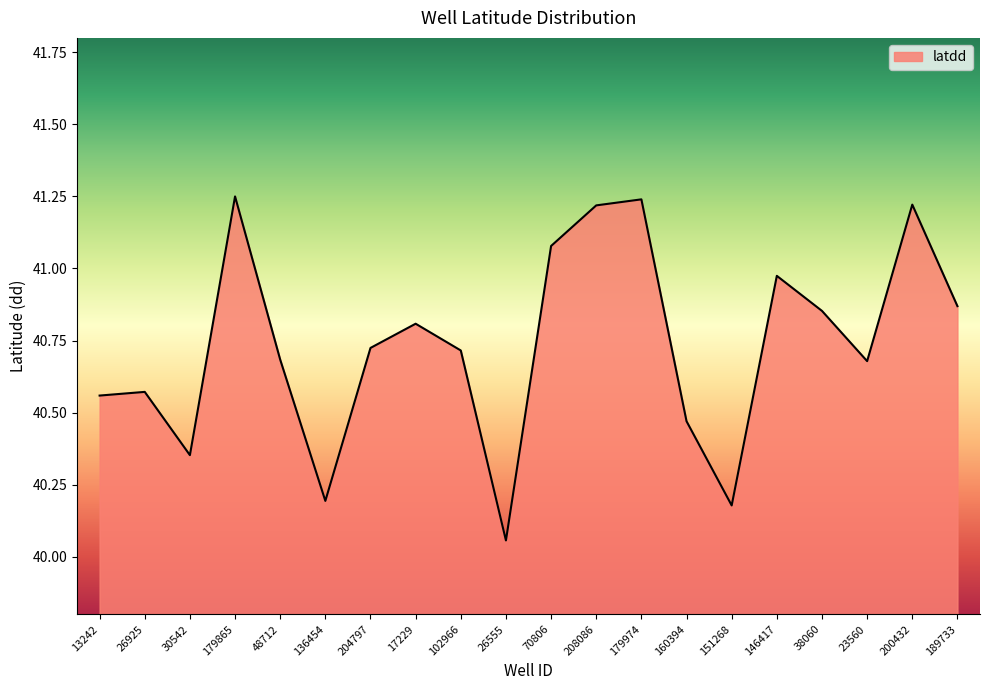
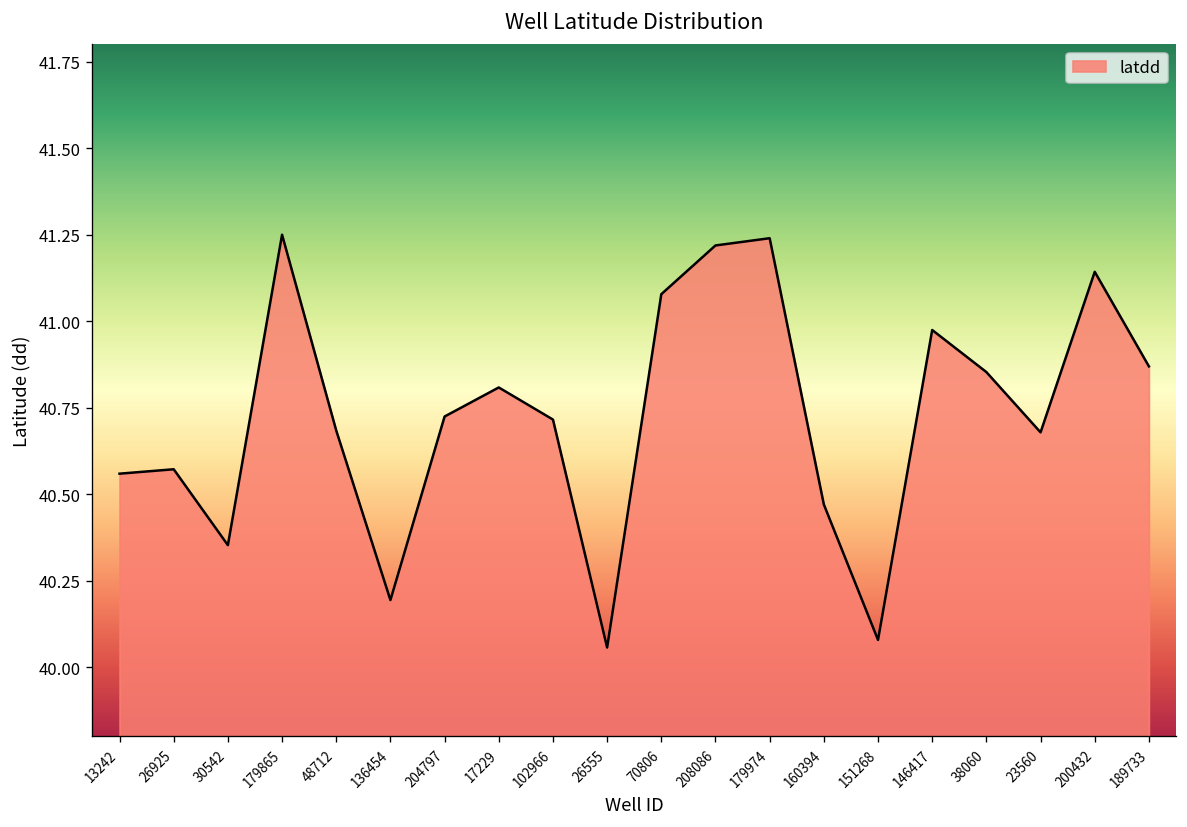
151268: 40.18 -> 40.08
200432: 41.22 -> 41.14
